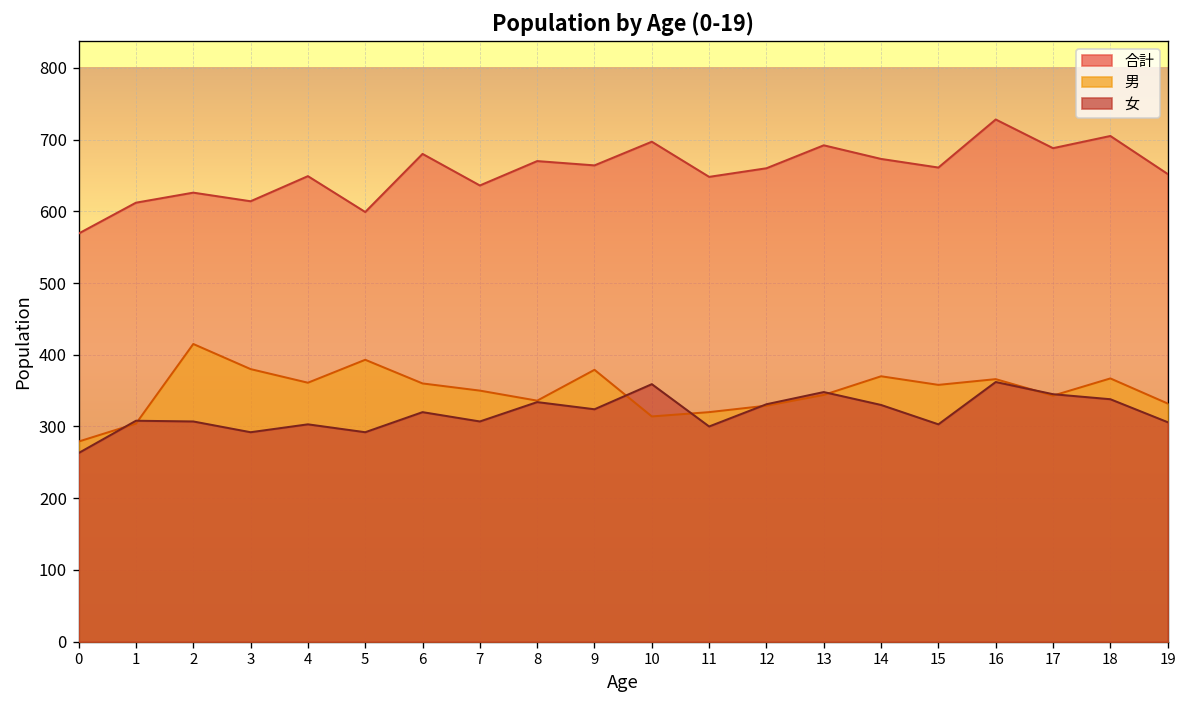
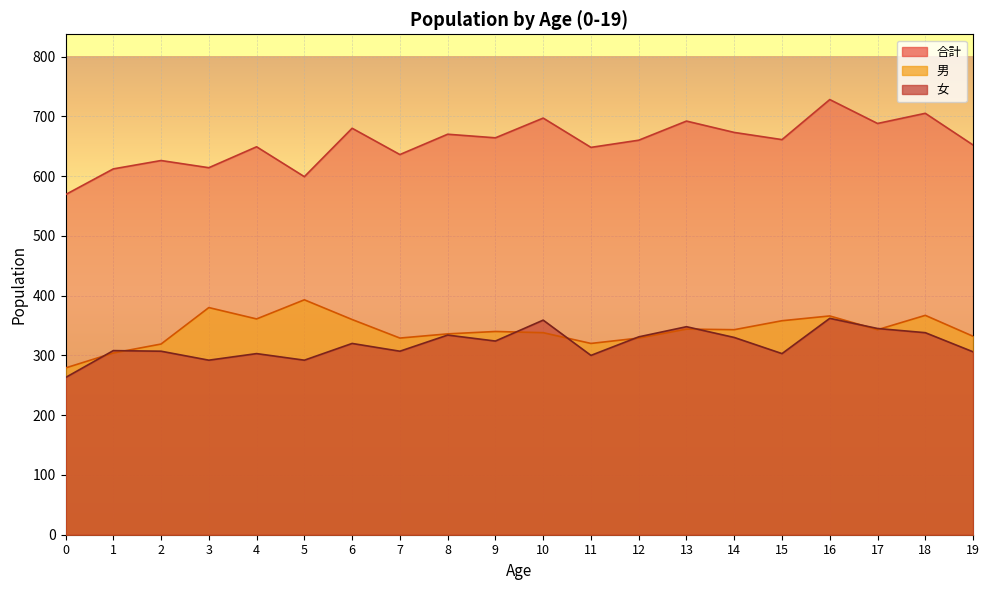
男, 2: 420 -> 320
男, 7: 350 -> 330
男, 9: 380 -> 340
男, 10: 310 -> 340
男, 14: 370 -> 340
